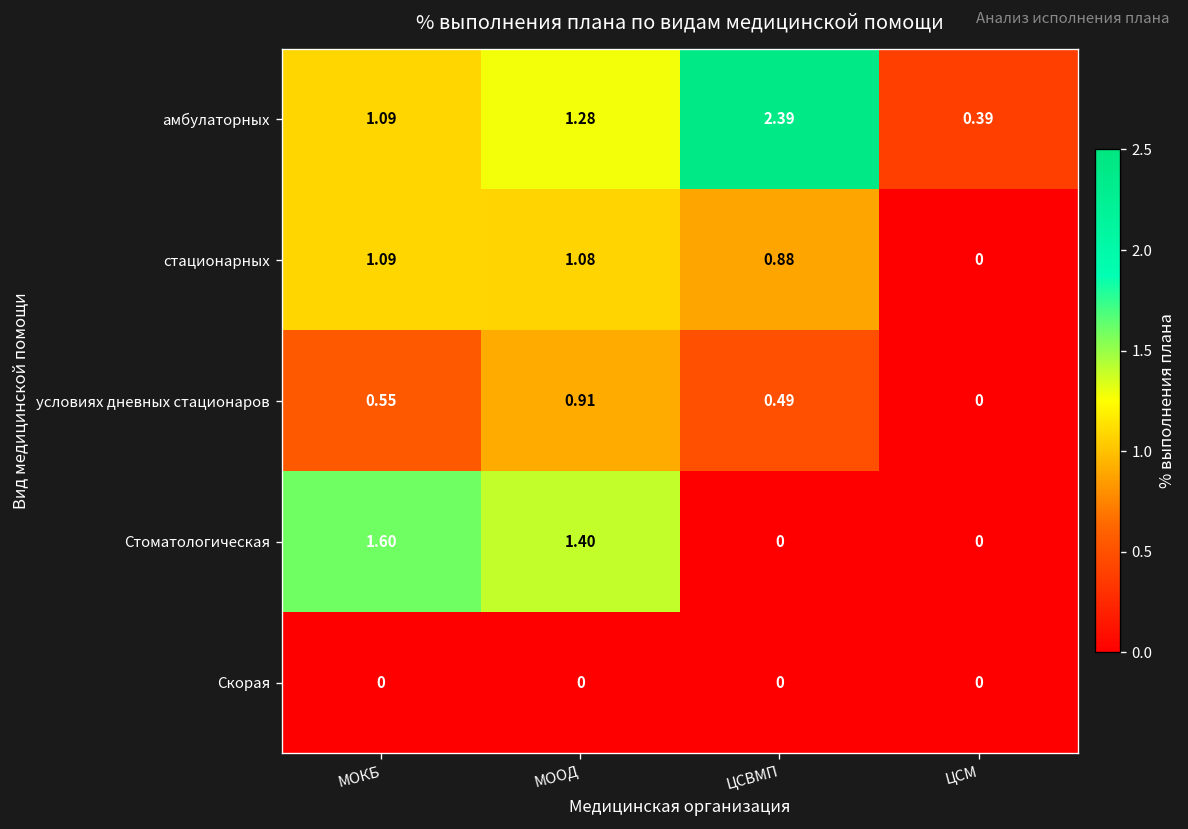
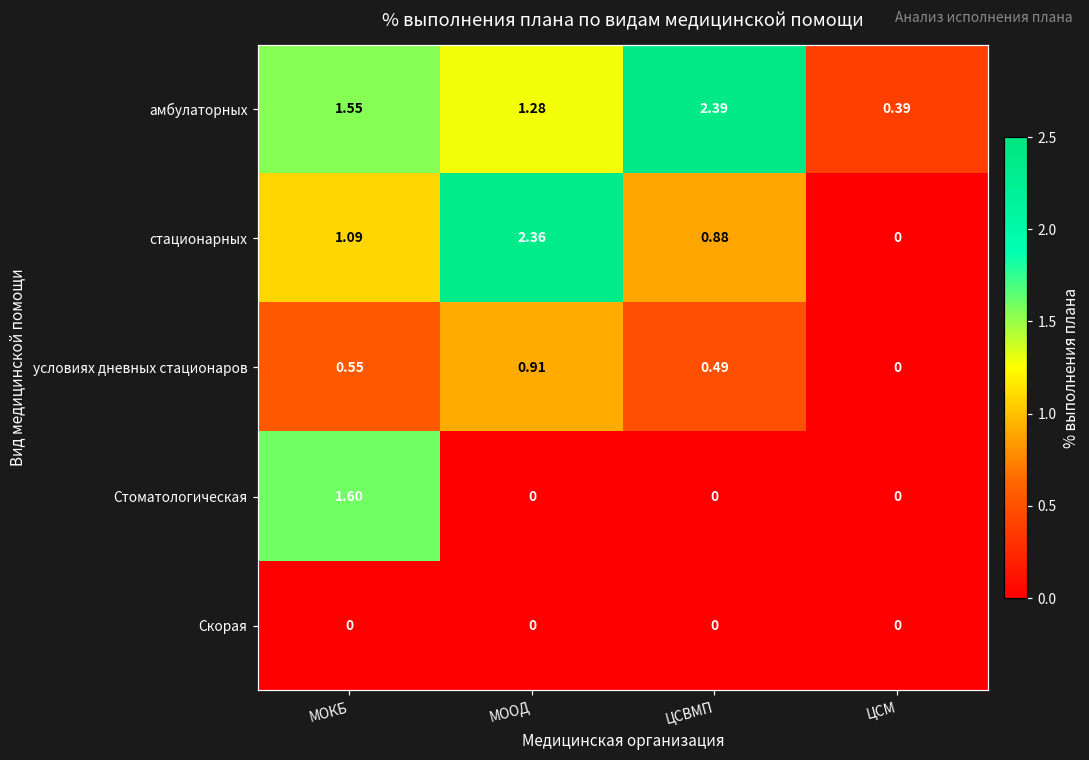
амбулаторных, МОКБ: 1.09 -> 1.55
стационарных, МООД: 1.08 -> 2.36
Стоматологическая, МООД: 1.40 -> 0
